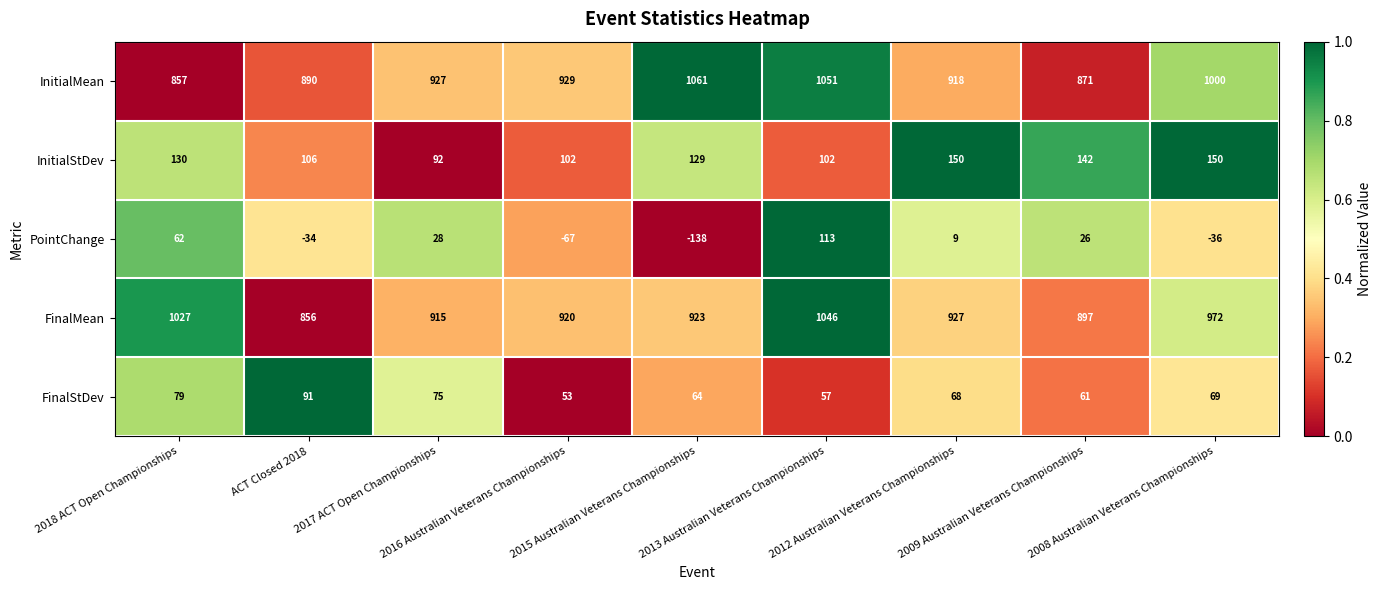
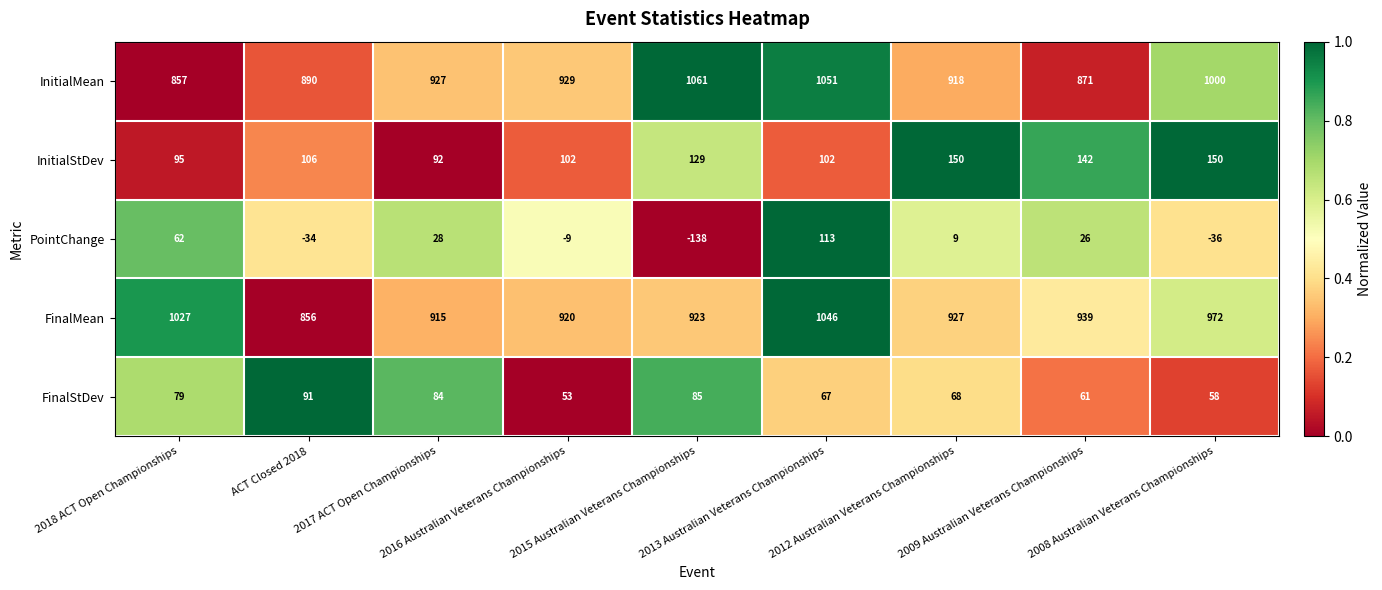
InitialStDev, 2018 ACT Open Championships: 130 -> 95
PointChange, 2016 Australian Veterans Championships: -67 -> -9
FinalMean, 2009 Australian Veterans Championships: 897 -> 939
FinalStDev, 2017 ACT Open Championships: 75 -> 84
FinalStDev, 2015 Australian Veterans Championships: 64 -> 85
FinalStDev, 2013 Australian Veterans Championships: 57 -> 67
FinalStDev, 2008 Australian Veterans Championships: 69 -> 58
